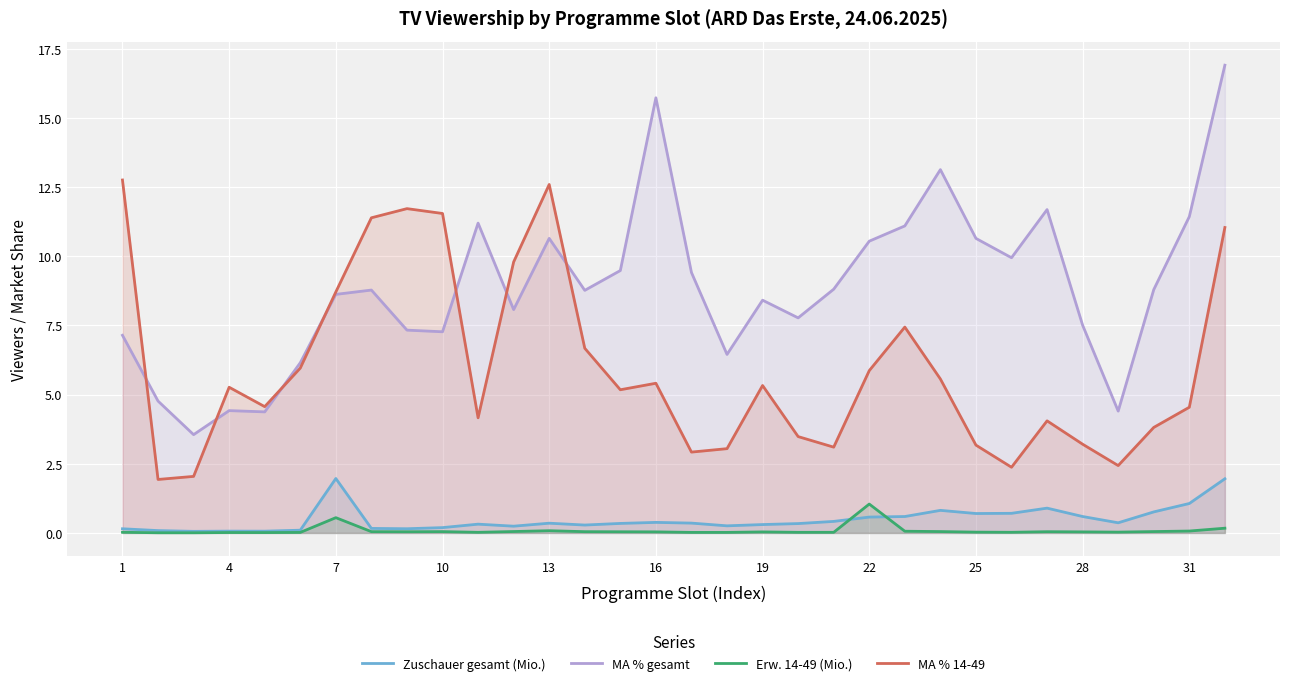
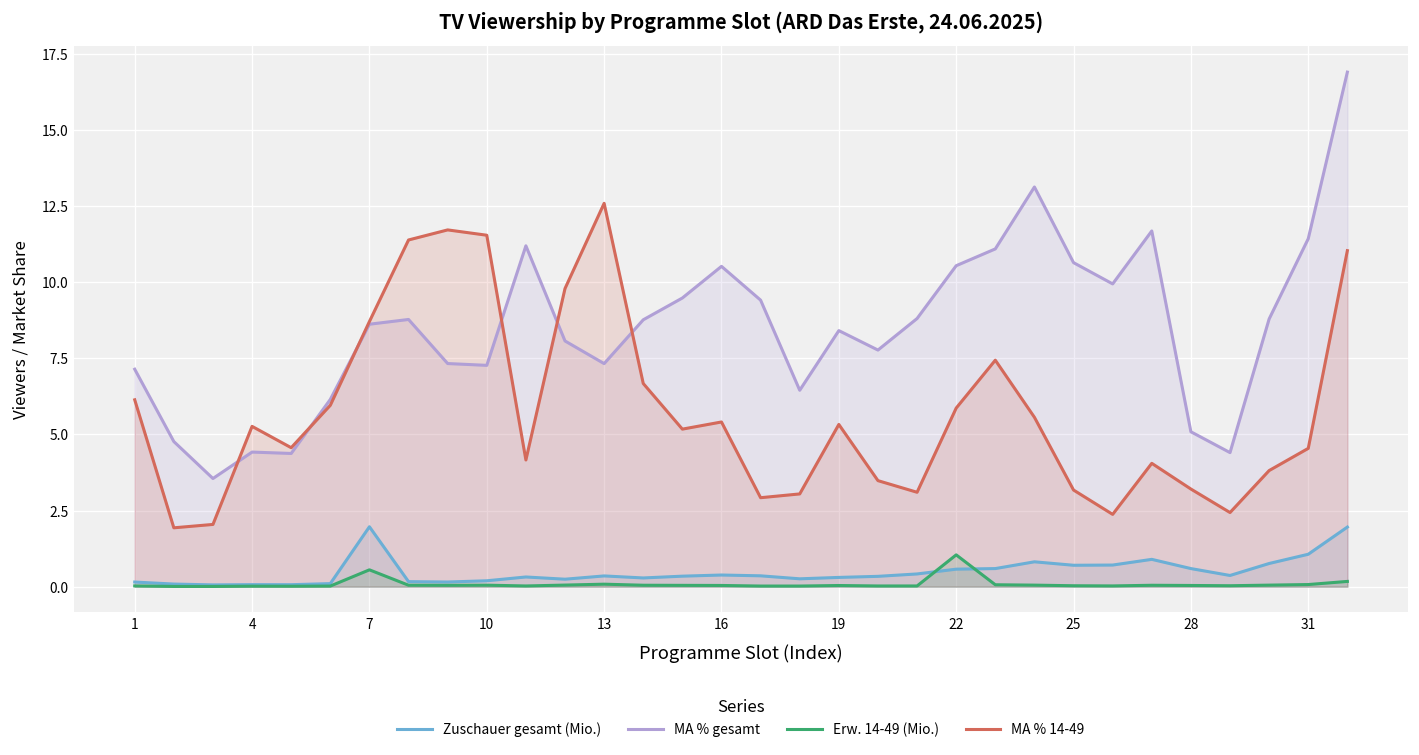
MA % 14-49, 1: 12.8 -> 6.1
MA % gesamt, 13: 10.6 -> 7.3
MA % gesamt, 16: 15.7 -> 10.5
MA % gesamt, 28: 7.5 -> 5.1
